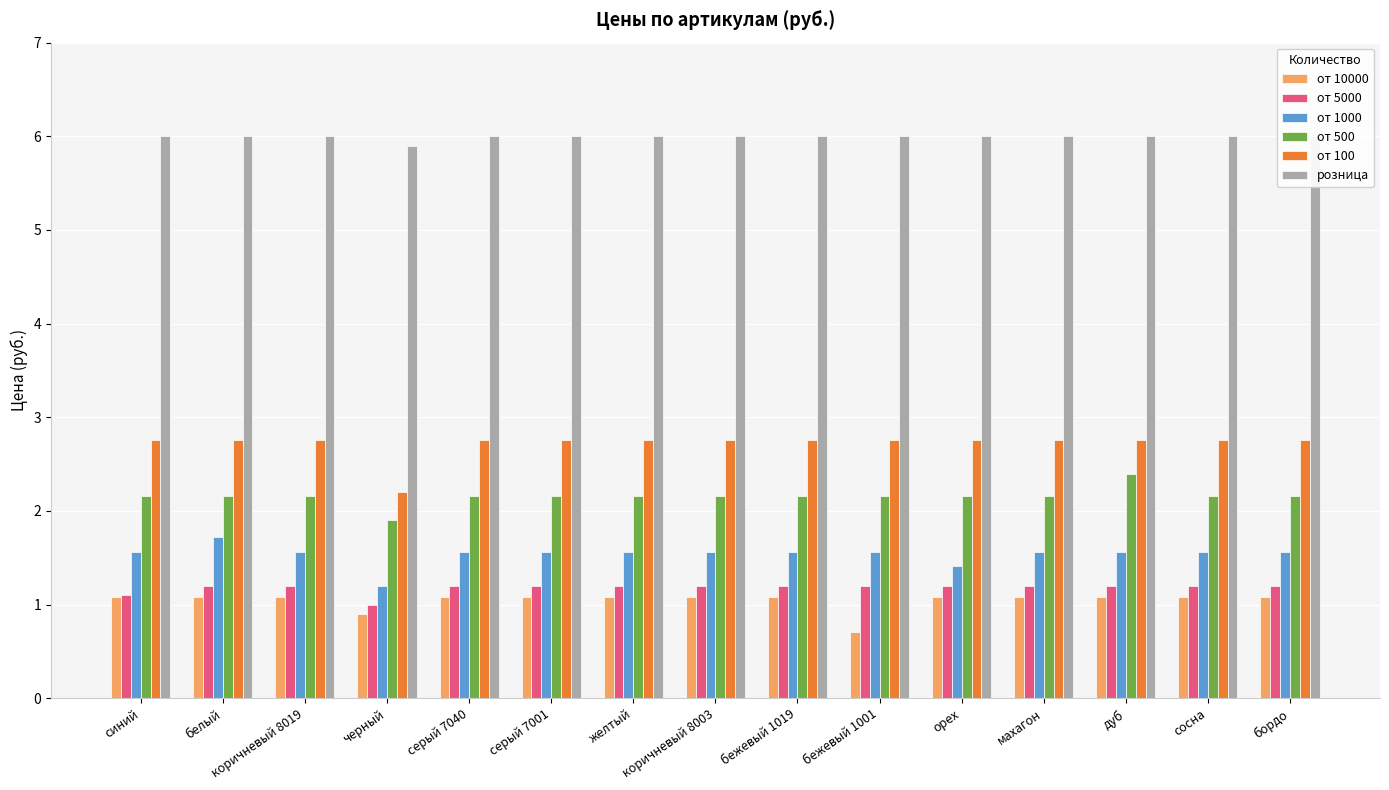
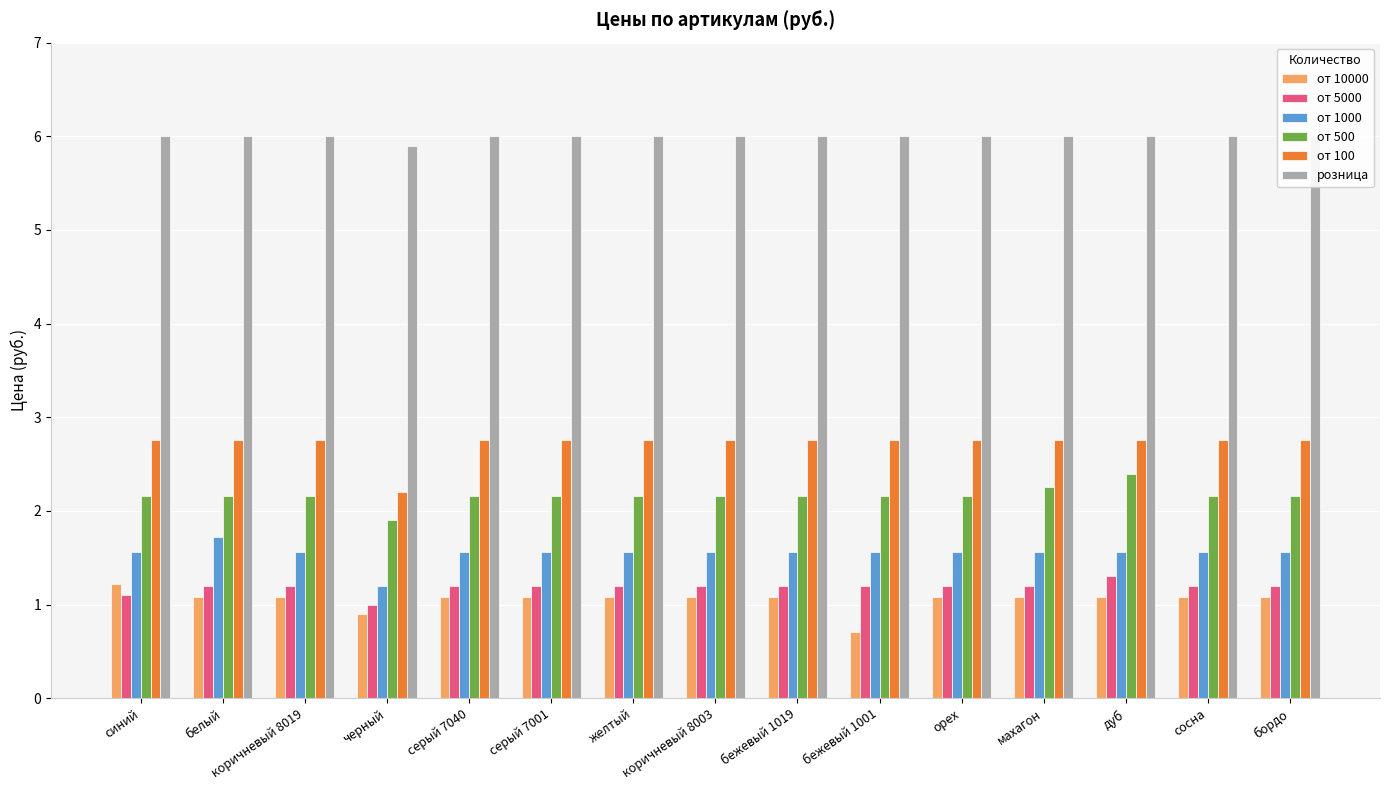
от 10000, синий: 1.1 -> 1.2
от 1000, орех: 1.4 -> 1.6
от 500, махагон: 2.2 -> 2.3
от 5000, дуб: 1.2 -> 1.3
